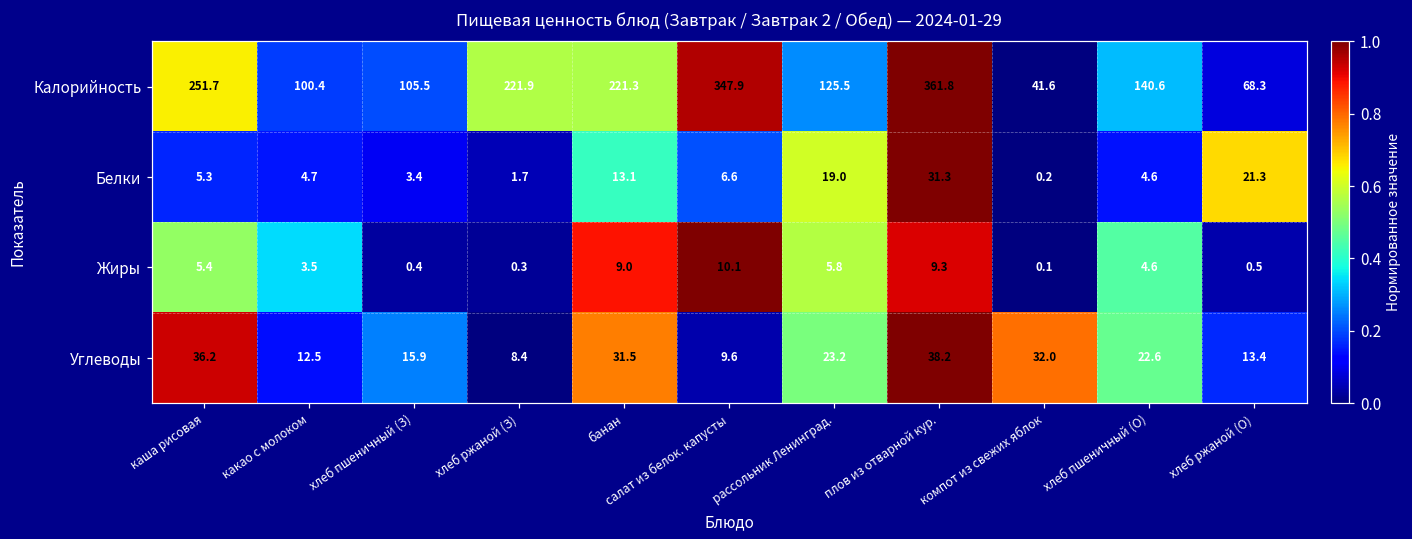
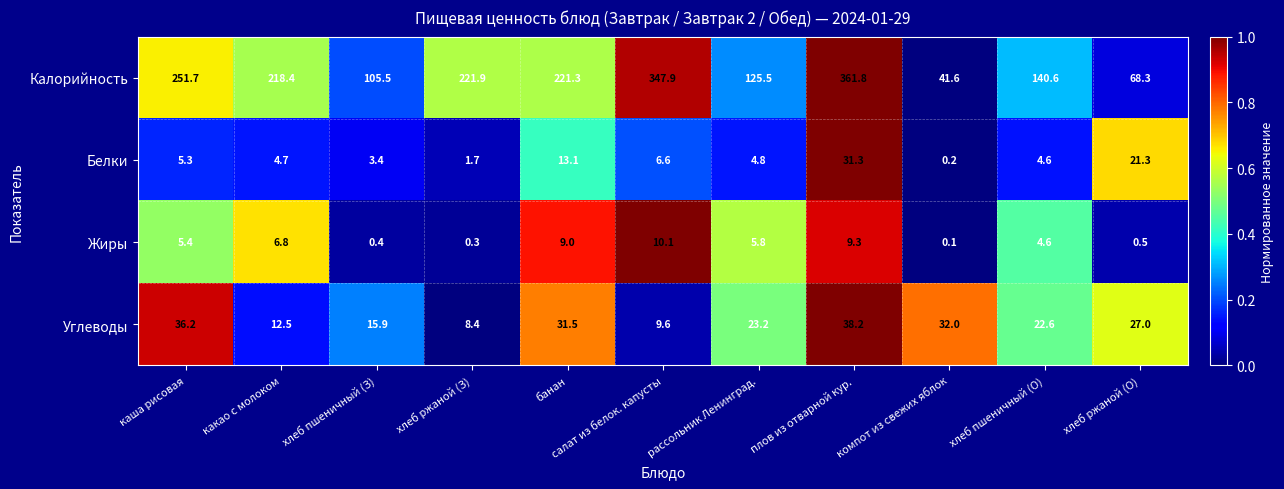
Калорийность, какао с молоком: 100.4 -> 218.4
Белки, рассольник Ленинград.: 19.0 -> 4.8
Жиры, какао с молоком: 3.5 -> 6.8
Углеводы, хлеб ржаной (О): 13.4 -> 27.0
